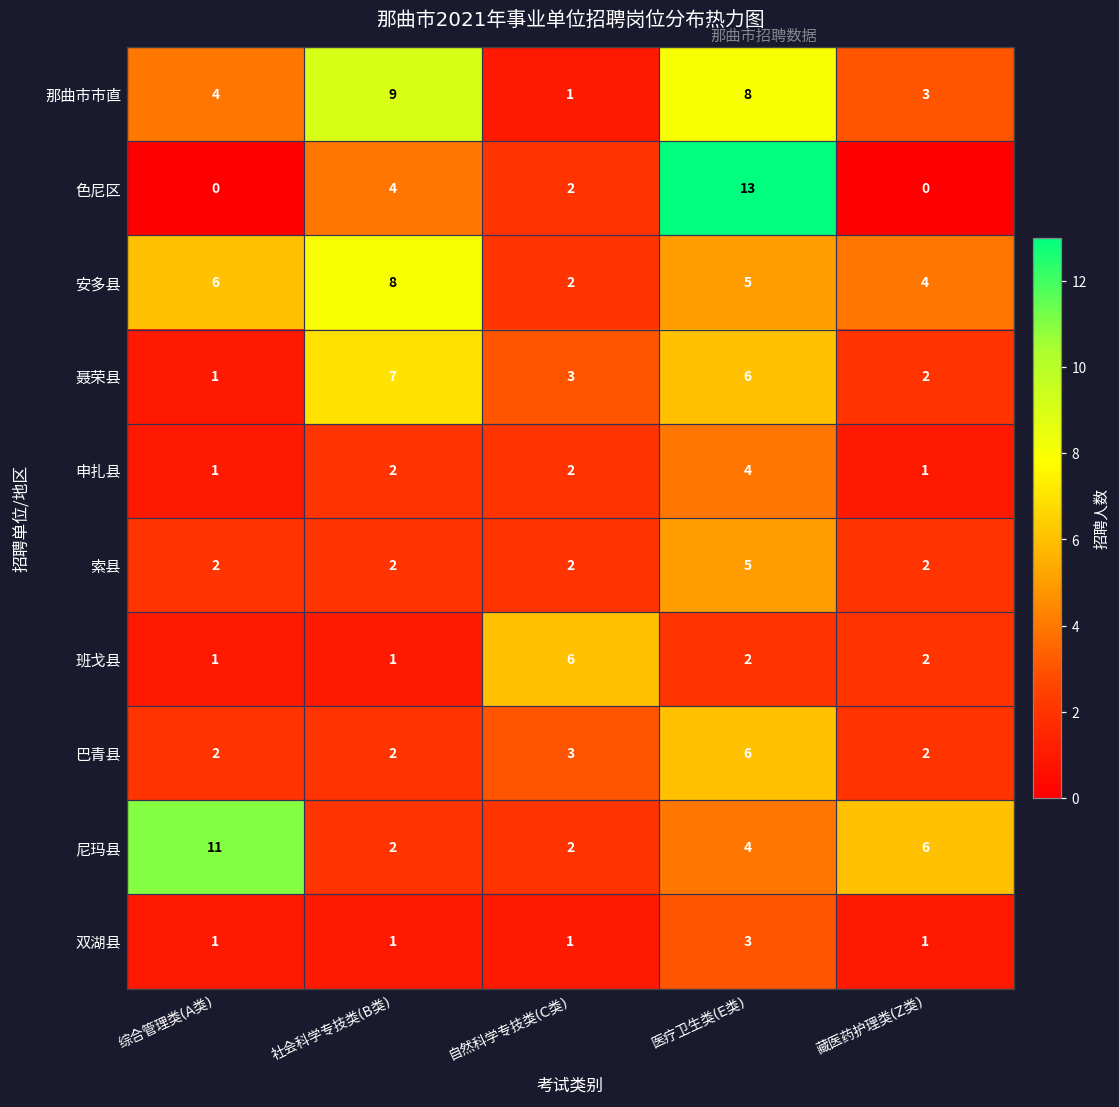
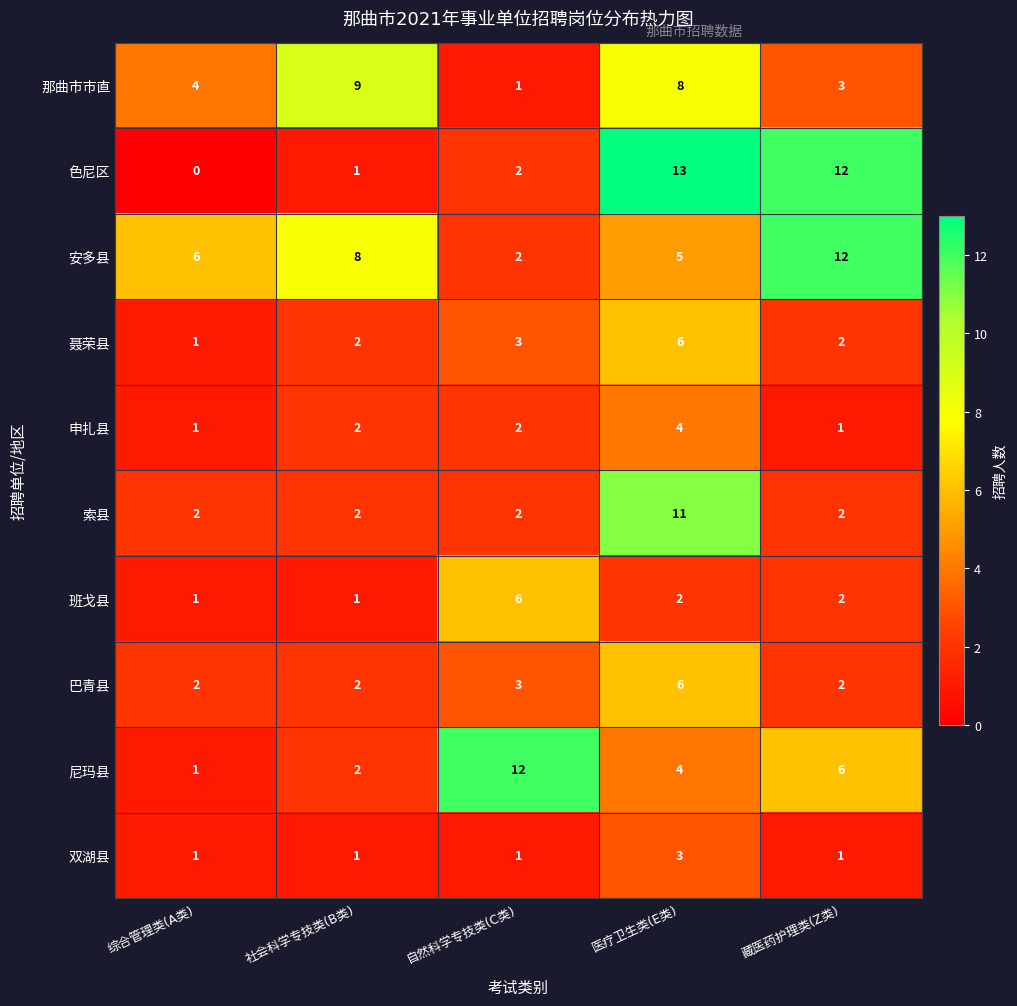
色尼区, 社会科学专技类(B类): 4 -> 1
色尼区, 藏医药护理类(Z类): 0 -> 12
安多县, 藏医药护理类(Z类): 4 -> 12
聂荣县, 社会科学专技类(B类): 7 -> 2
索县, 医疗卫生类(E类): 5 -> 11
尼玛县, 综合管理类(A类): 11 -> 1
尼玛县, 自然科学专技类(C类): 2 -> 12
